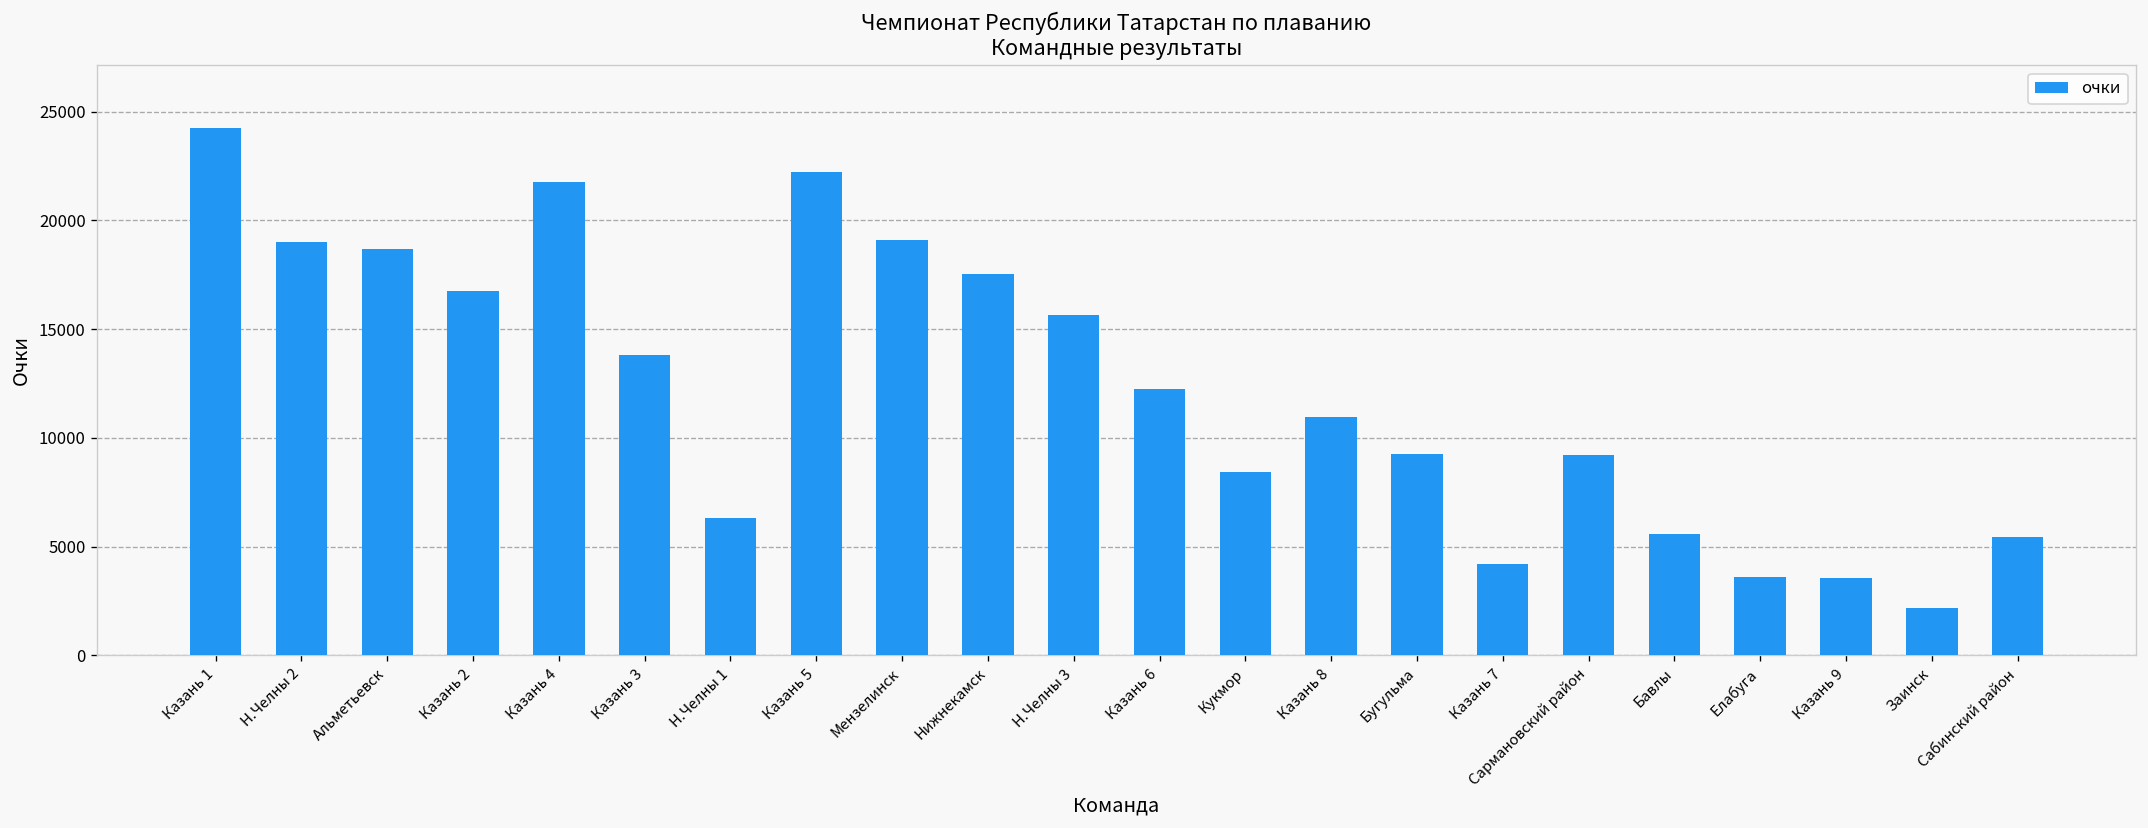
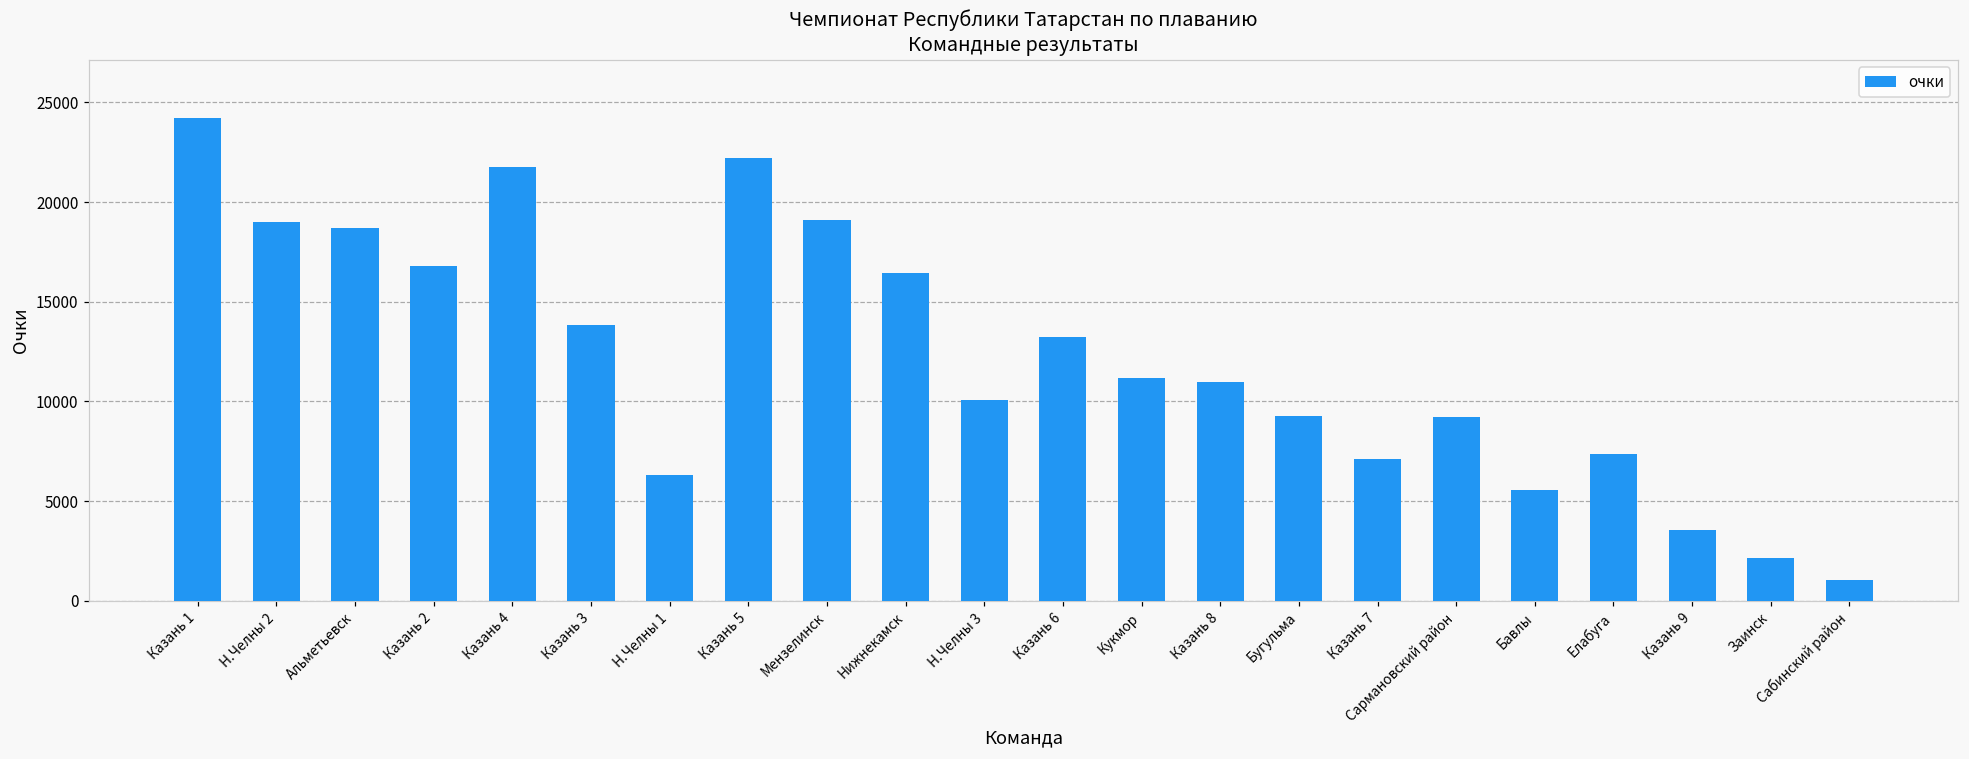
Нижнекамск: 17500 -> 16500
Н.Челны 3: 15700 -> 10100
Казань 6: 12200 -> 13200
Кукмор: 8400 -> 11200
Казань 7: 4200 -> 7100
Елабуга: 3600 -> 7400
Сабинский район: 5400 -> 1000
